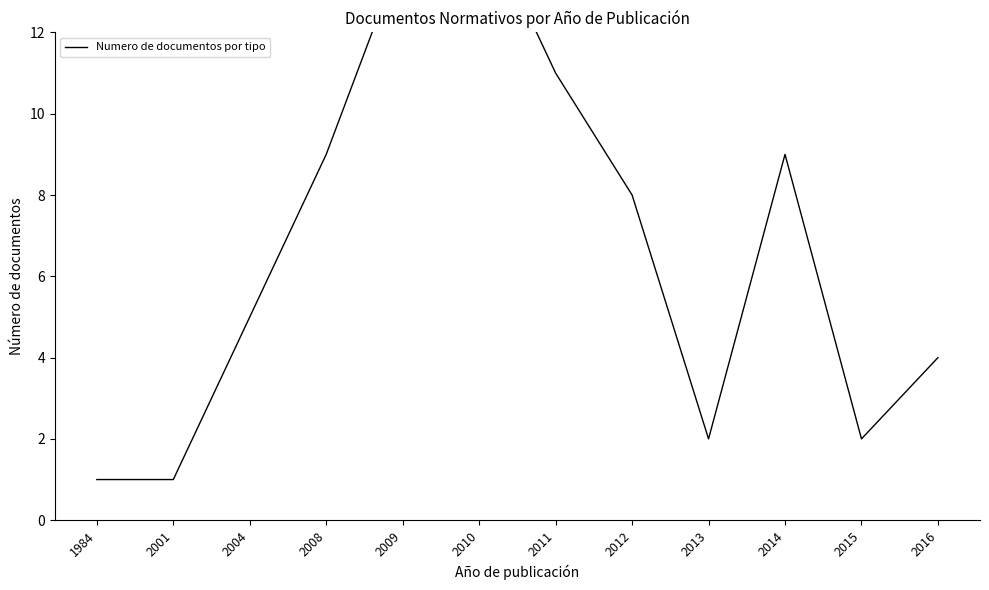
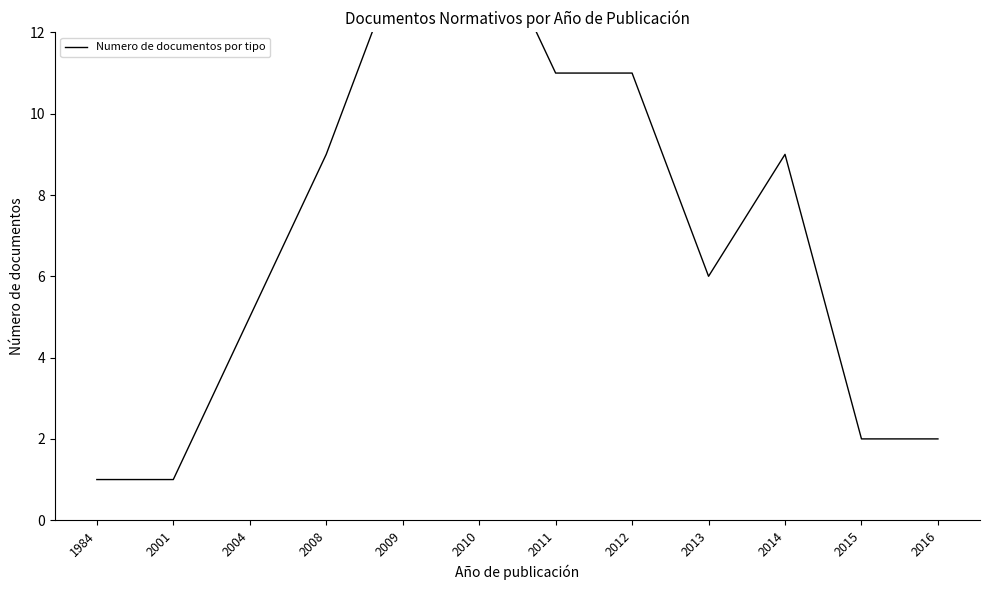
2012: 8 -> 11
2013: 2 -> 6
2016: 4 -> 2
